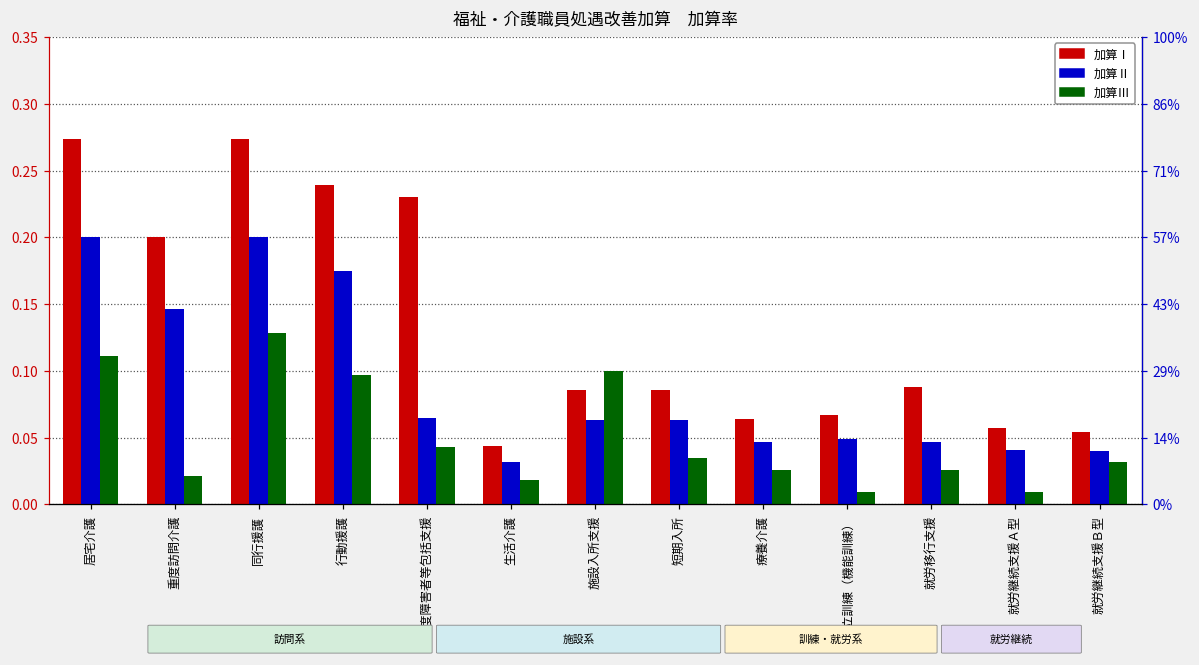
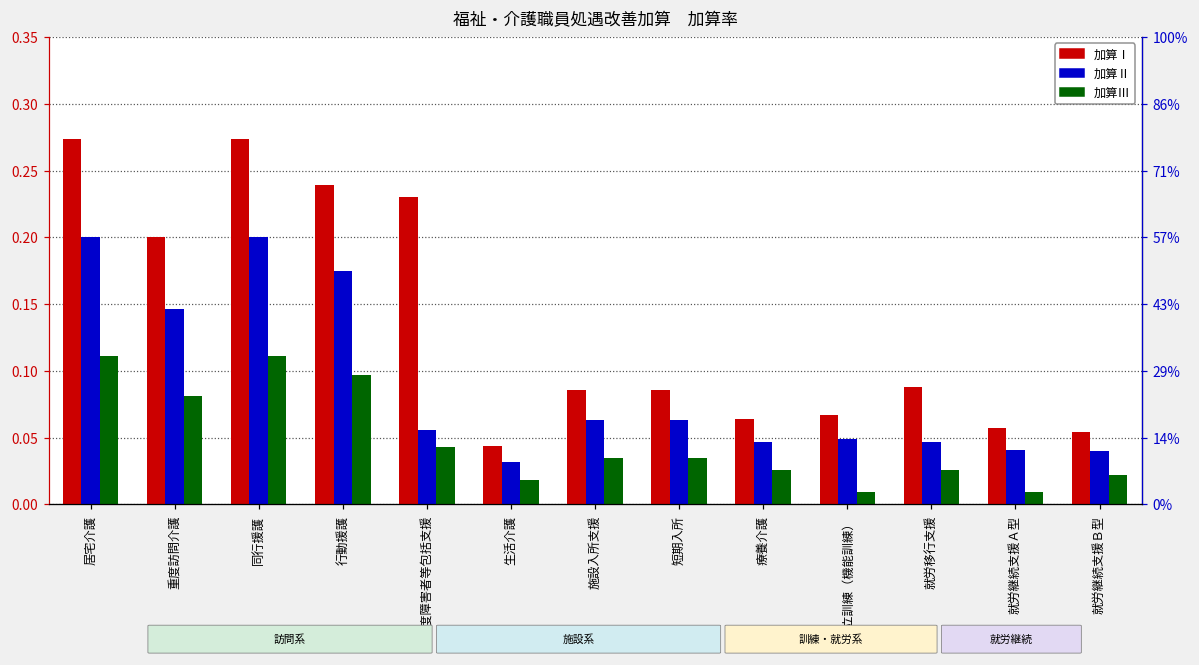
加算Ⅲ, 重度訪問介護: 0.021 -> 0.081
加算Ⅲ, 同行援護: 0.128 -> 0.111
加算Ⅱ, 重度障害者等包括支援: 0.065 -> 0.056
加算Ⅲ, 施設入所支援: 0.100 -> 0.035
加算Ⅲ, 就労継続支援Ｂ型: 0.032 -> 0.022
